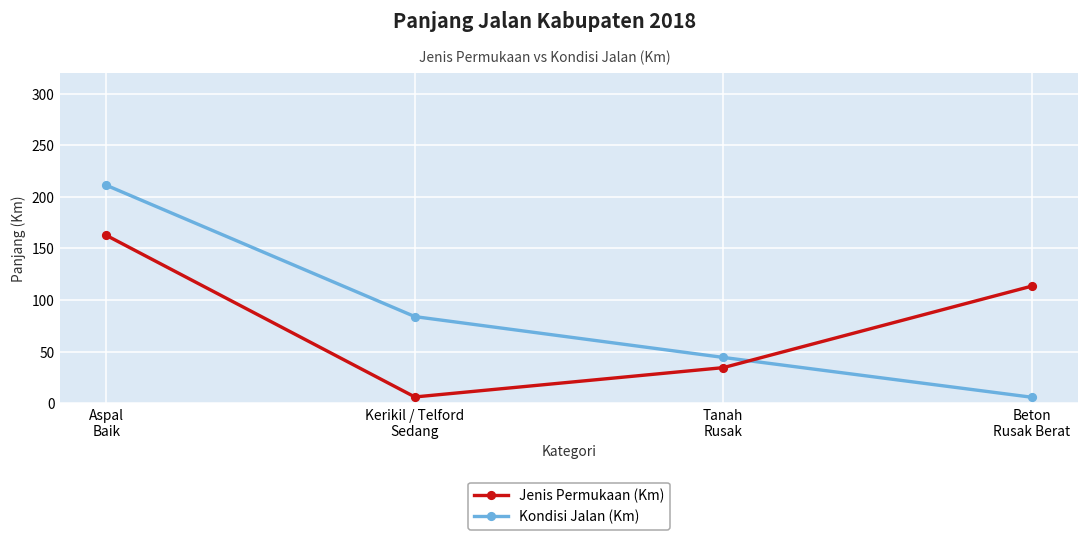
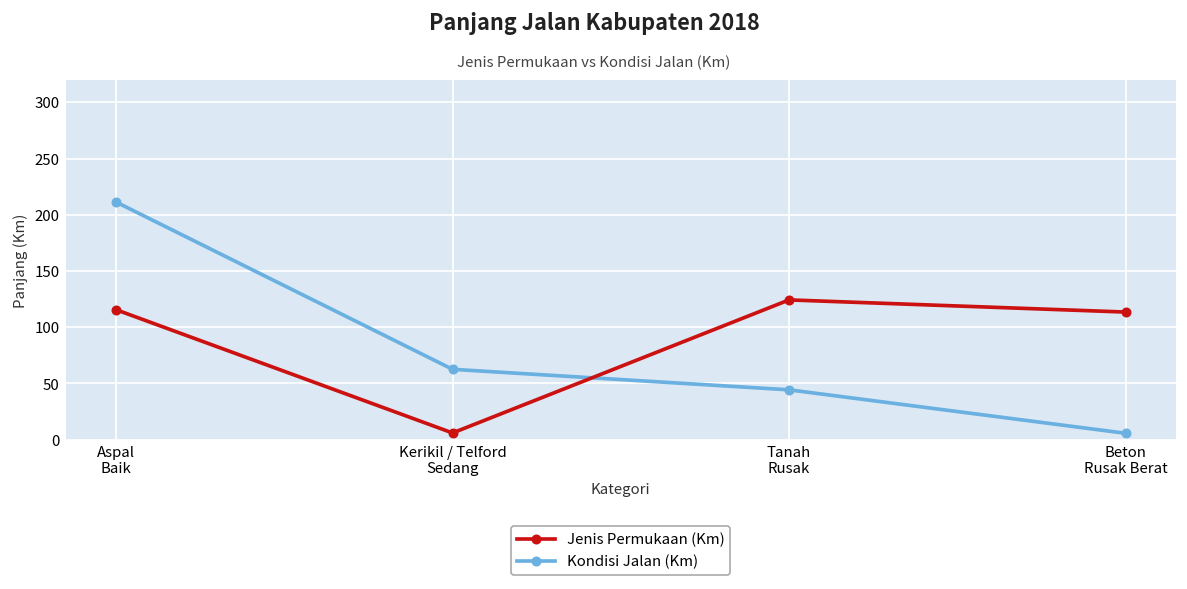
Jenis Permukaan (Km), Aspal Baik: 160 -> 120
Kondisi Jalan (Km), Kerikil / Telford Sedang: 80 -> 60
Jenis Permukaan (Km), Tanah Rusak: 30 -> 120
